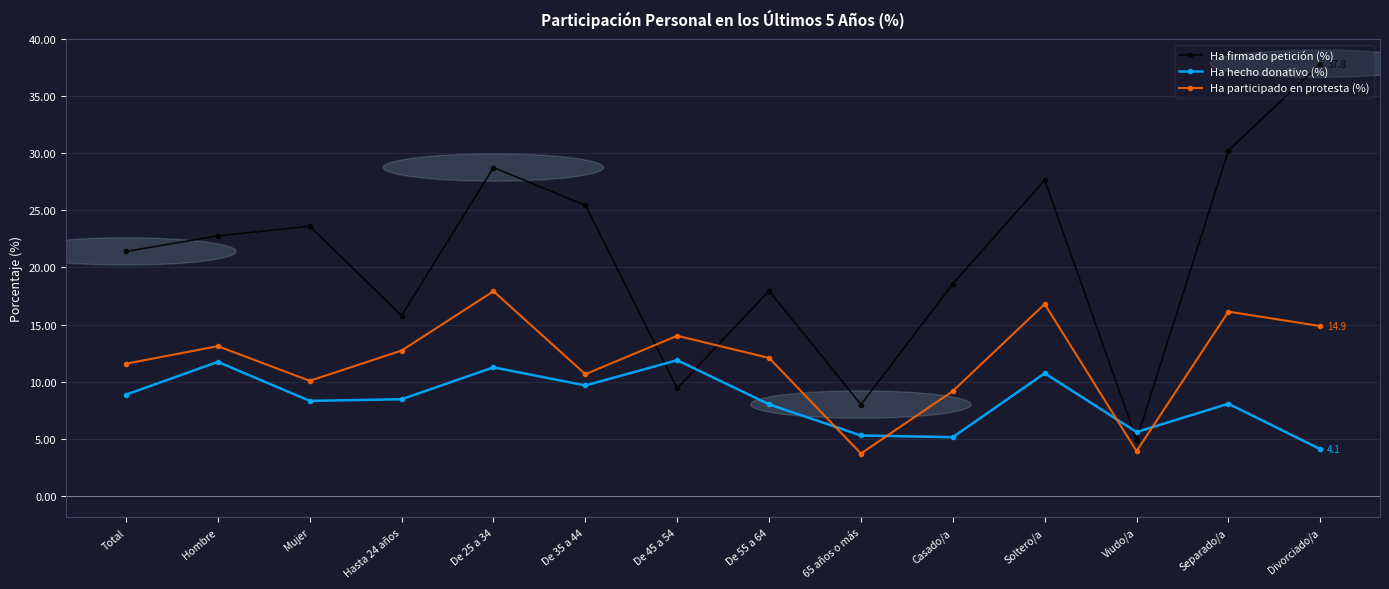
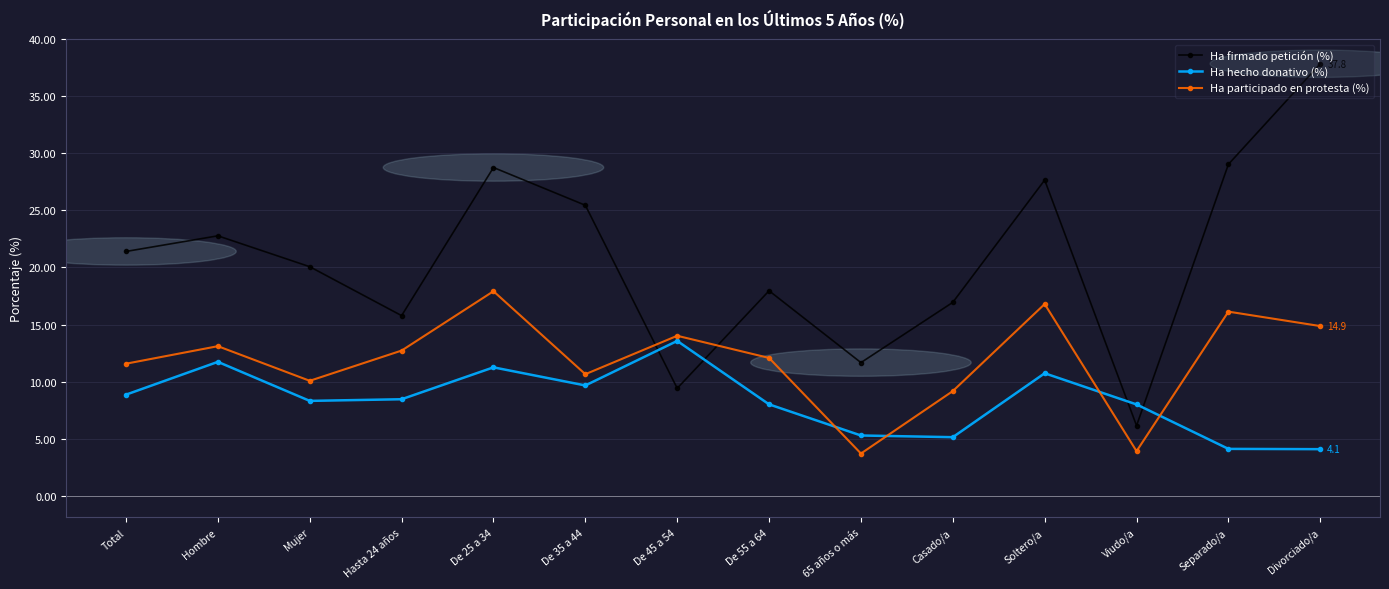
Ha firmado petición (%), Mujer: 23.6 -> 20.1
Ha hecho donativo (%), De 45 a 54: 11.9 -> 13.6
Ha firmado petición (%), 65 años o más: 8.0 -> 11.7
Ha firmado petición (%), Casado/a: 18.6 -> 16.9
Ha firmado petición (%), Viudo/a: 4.9 -> 6.1
Ha hecho donativo (%), Viudo/a: 5.6 -> 8.0
Ha firmado petición (%), Separado/a: 30.2 -> 29.0
Ha hecho donativo (%), Separado/a: 8.1 -> 4.1
